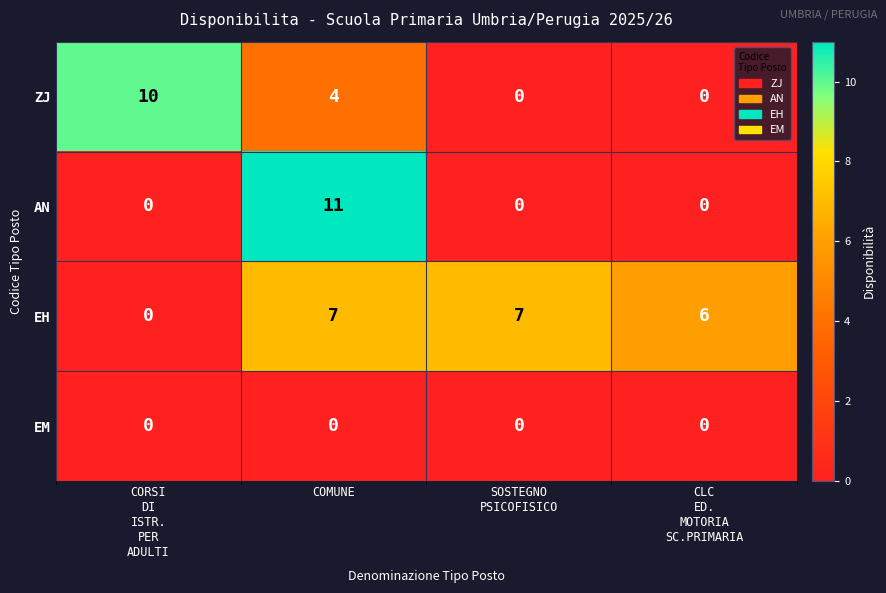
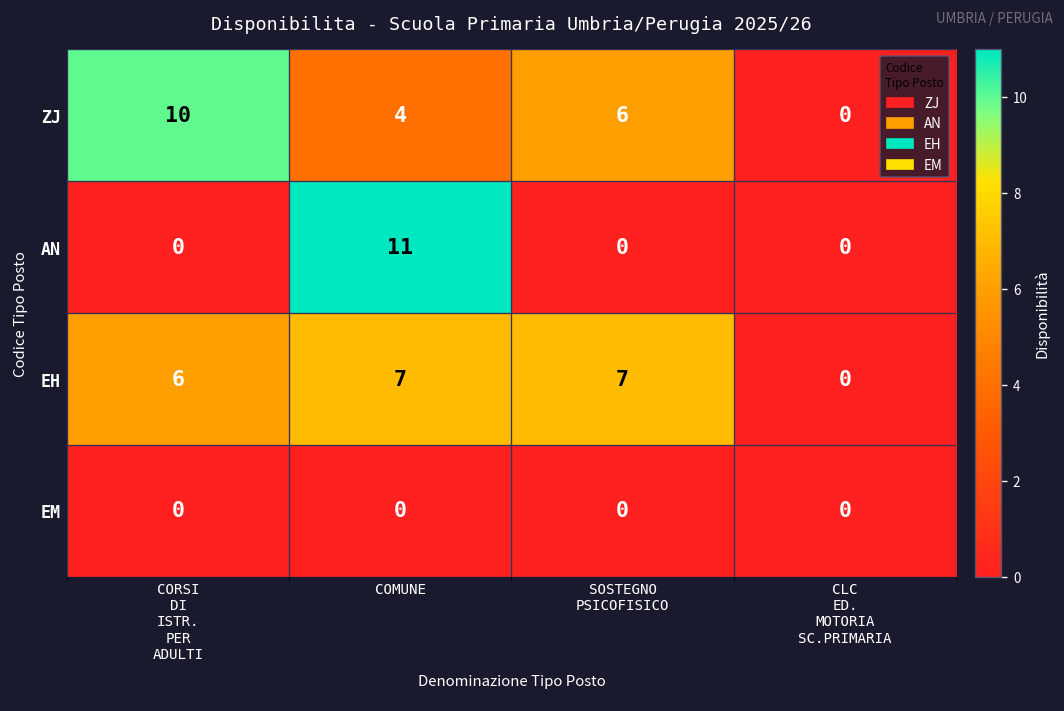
ZJ, SOSTEGNO PSICOFISICO: 0 -> 6
EH, CORSI DI ISTR. PER ADULTI: 0 -> 6
EH, CLC ED. MOTORIA SC.PRIMARIA: 6 -> 0
